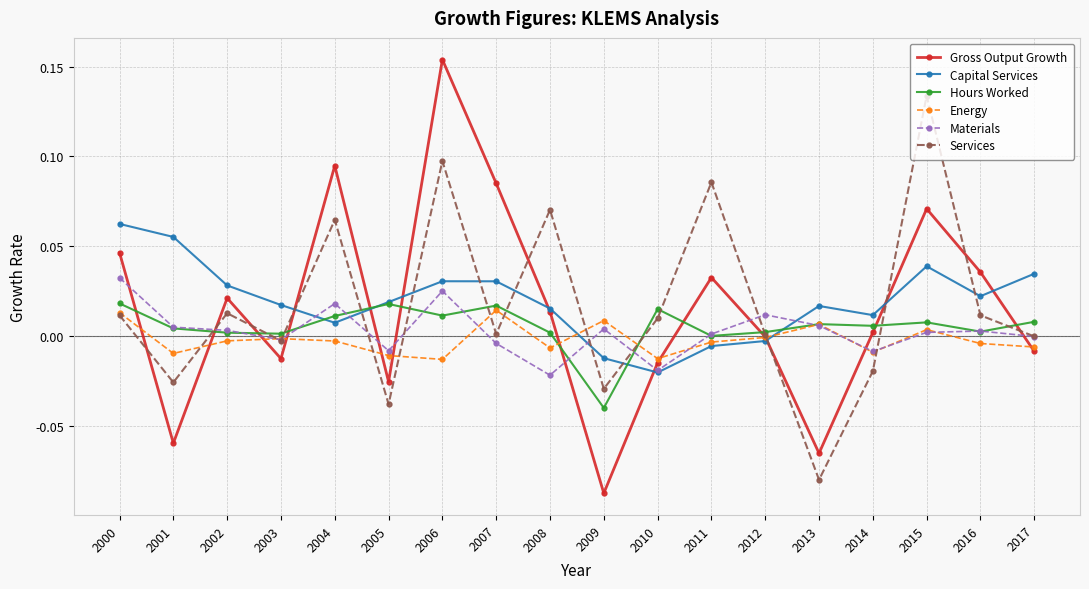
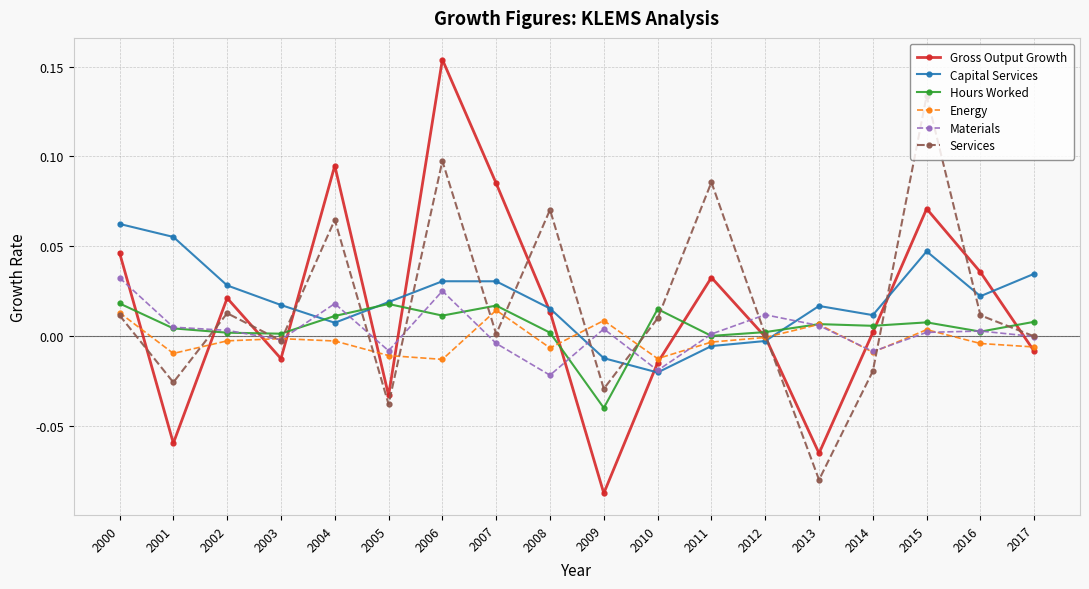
Gross Output Growth, 2005: -0.026 -> -0.033
Capital Services, 2015: 0.039 -> 0.047
